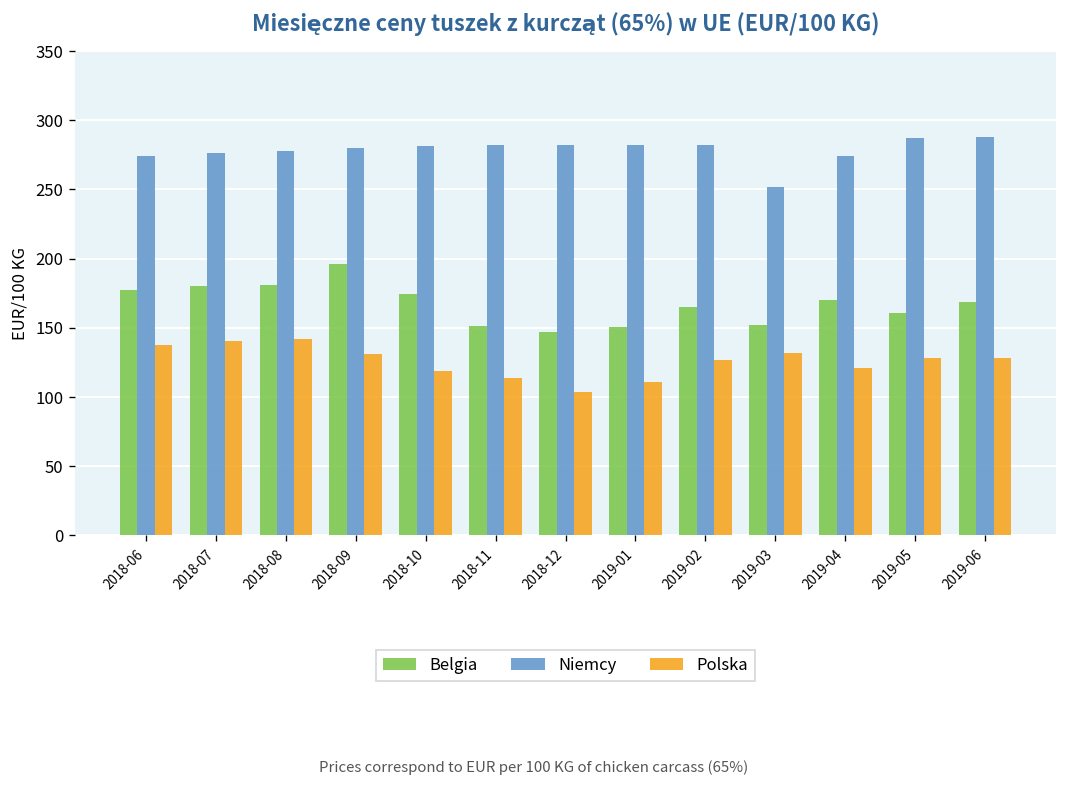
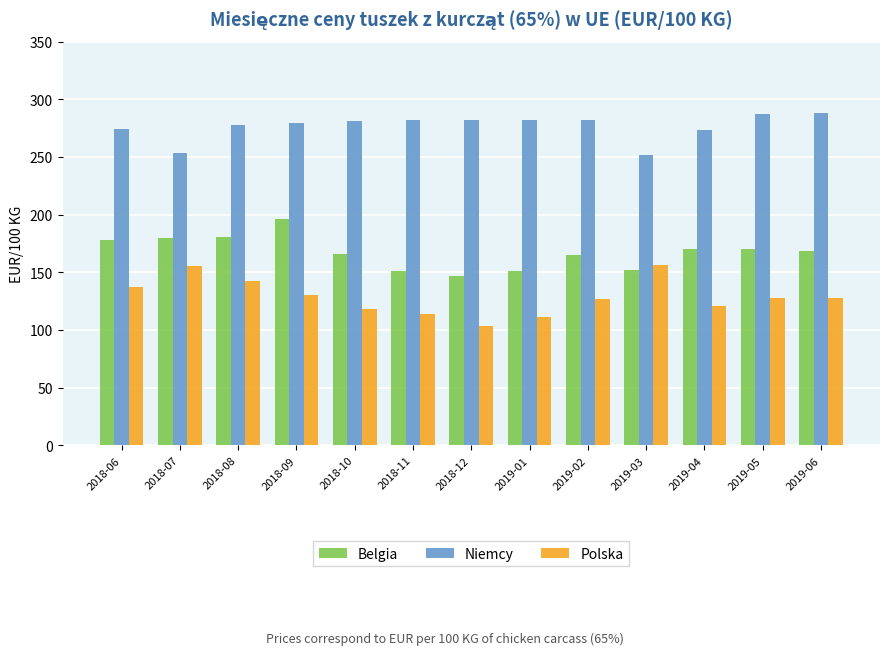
Niemcy, 2018-07: 276 -> 254
Polska, 2018-07: 140 -> 155
Belgia, 2018-10: 174 -> 166
Polska, 2019-03: 132 -> 156
Belgia, 2019-05: 161 -> 170
